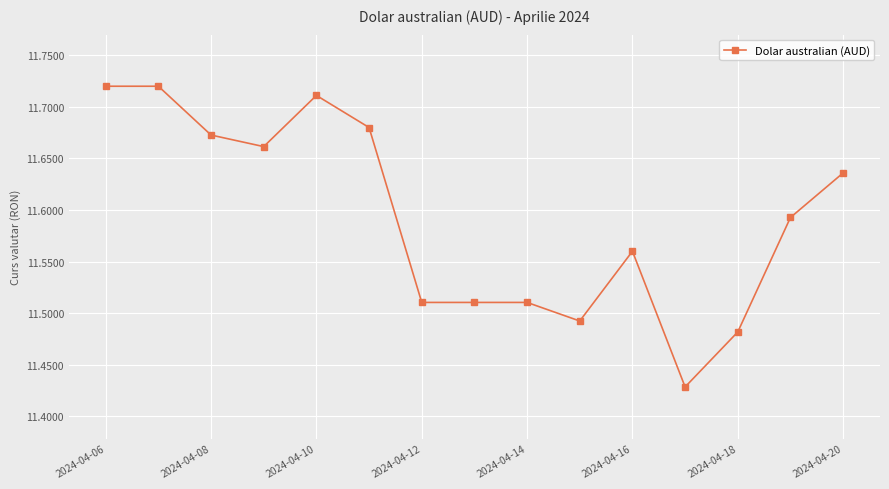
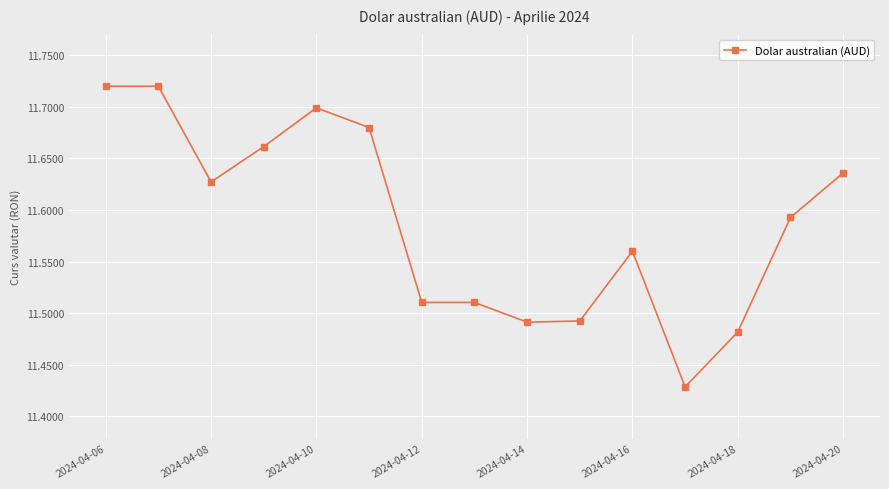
2024-04-08: 11.673 -> 11.627
2024-04-10: 11.711 -> 11.699
2024-04-14: 11.510 -> 11.491
